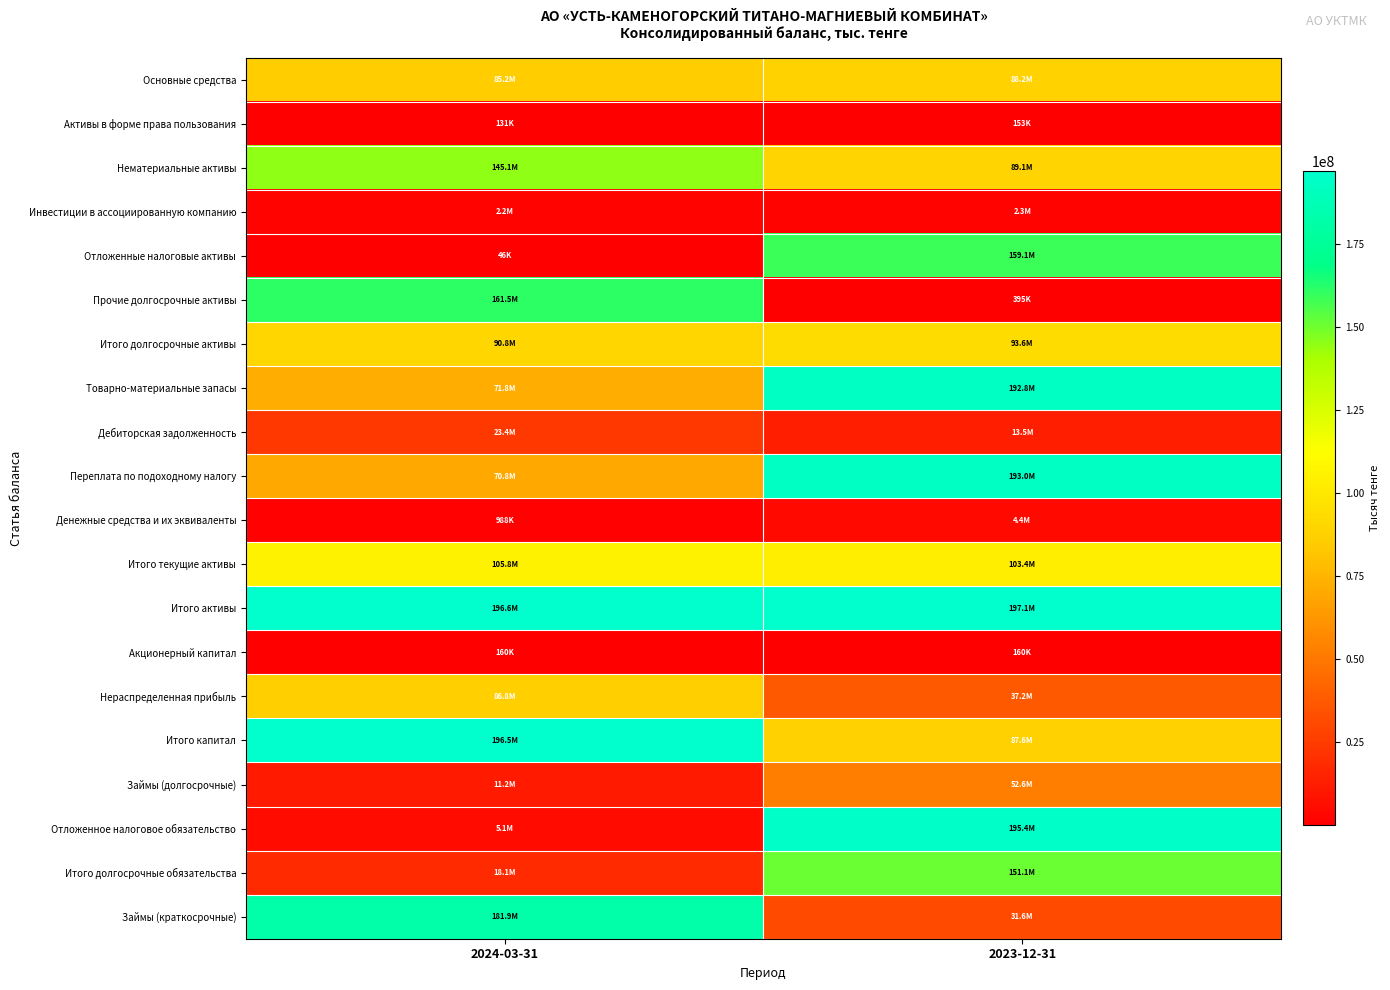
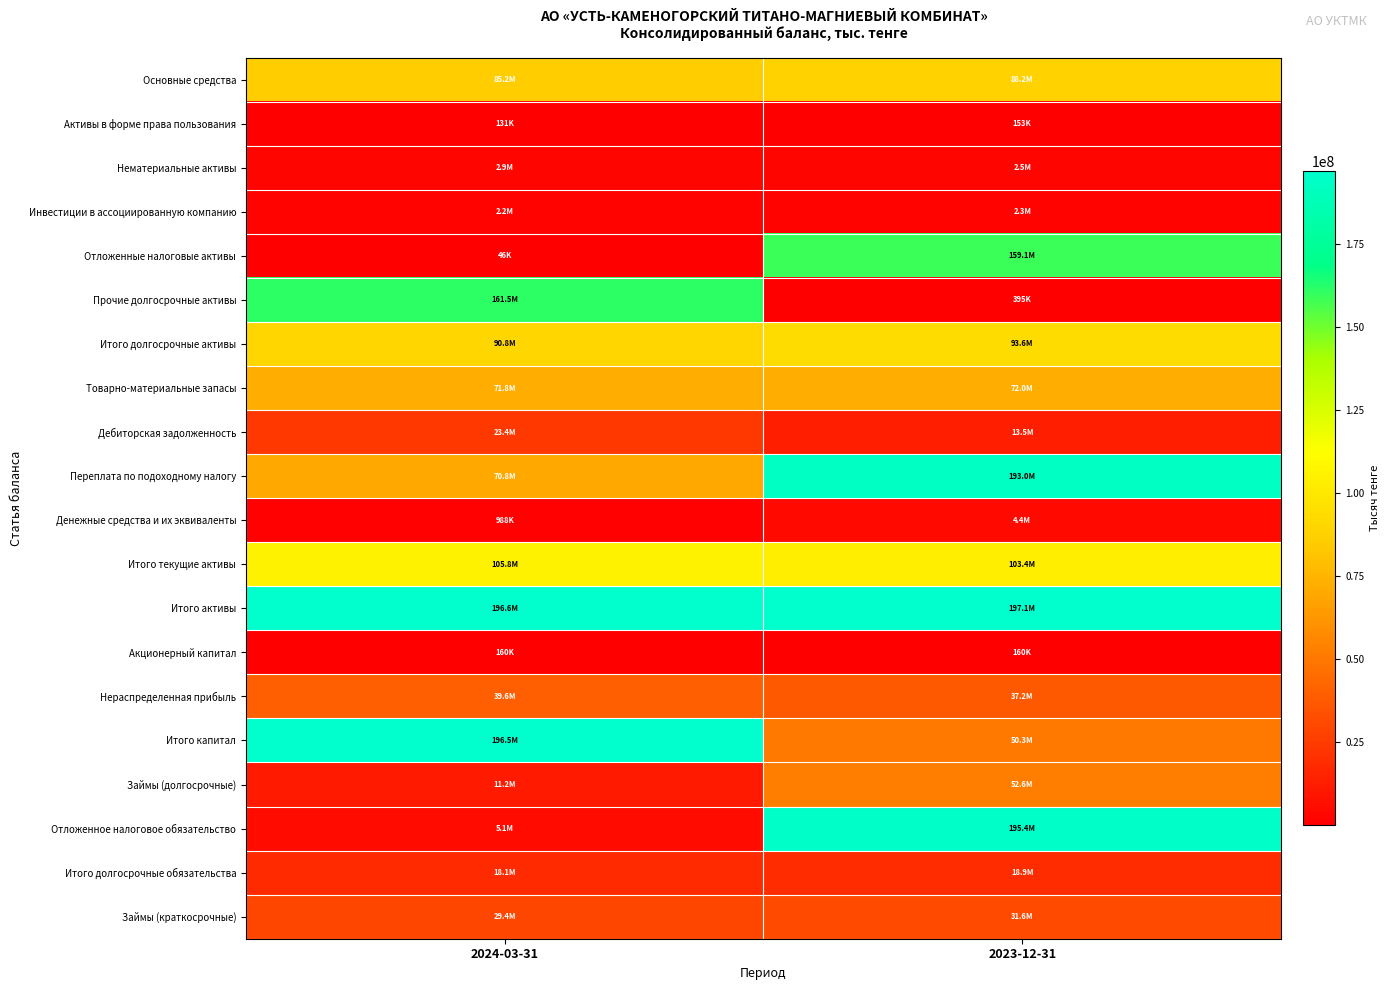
Нематериальные активы, 2024-03-31: 145.1M -> 2.9M
Нематериальные активы, 2023-12-31: 89.1M -> 2.5M
Товарно-материальные запасы, 2023-12-31: 192.8M -> 72.0M
Нераспределенная прибыль, 2024-03-31: 86.8M -> 39.6M
Итого капитал, 2023-12-31: 87.6M -> 50.3M
Итого долгосрочные обязательства, 2023-12-31: 151.1M -> 18.9M
Займы (краткосрочные), 2024-03-31: 181.9M -> 29.4M
